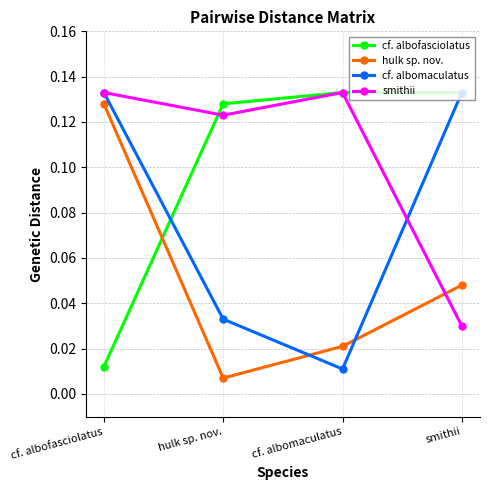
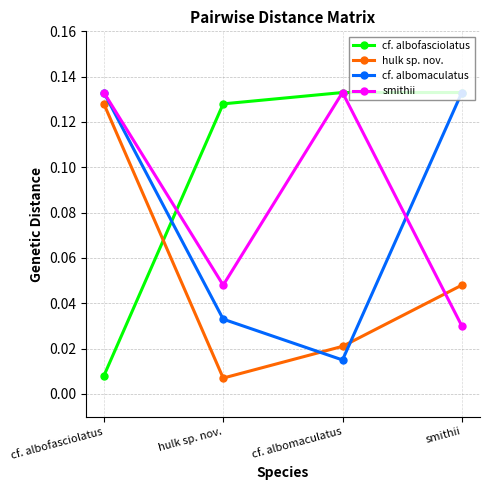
cf. albofasciolatus, cf. albofasciolatus: 0.012 -> 0.008
smithii, hulk sp. nov.: 0.123 -> 0.048
cf. albomaculatus, cf. albomaculatus: 0.011 -> 0.015
